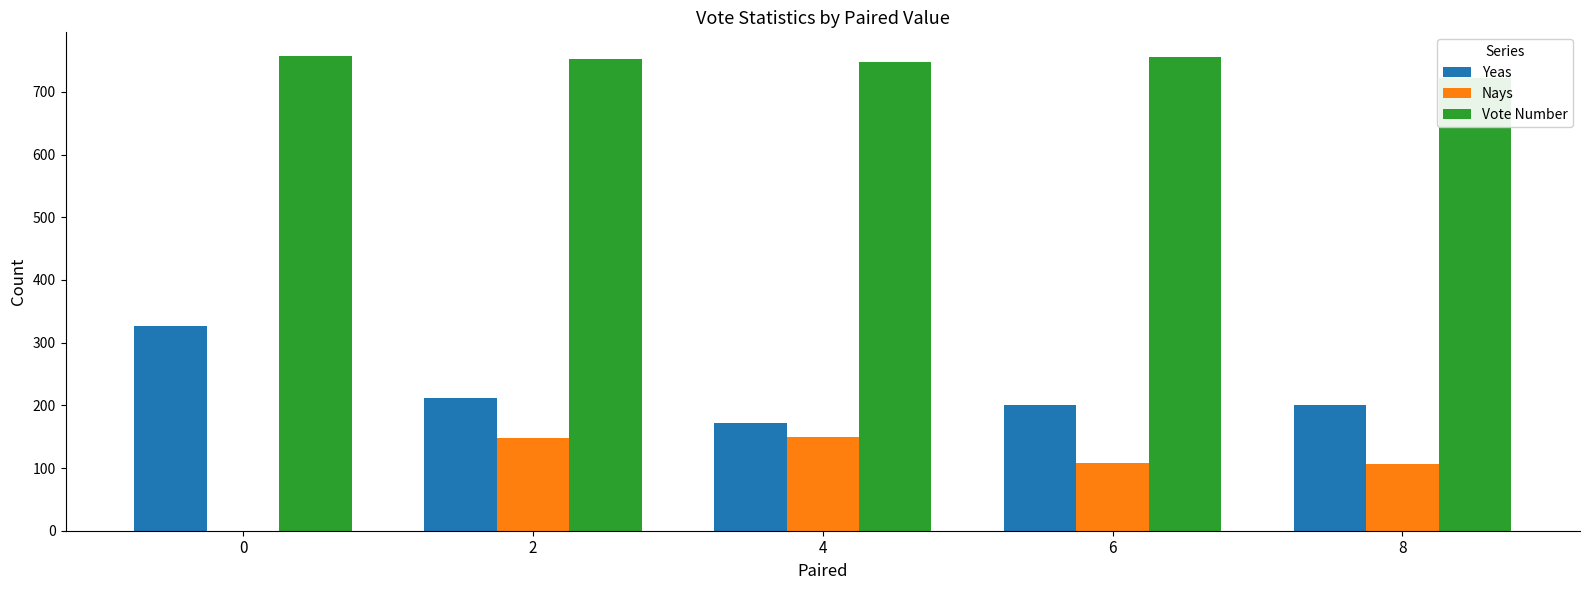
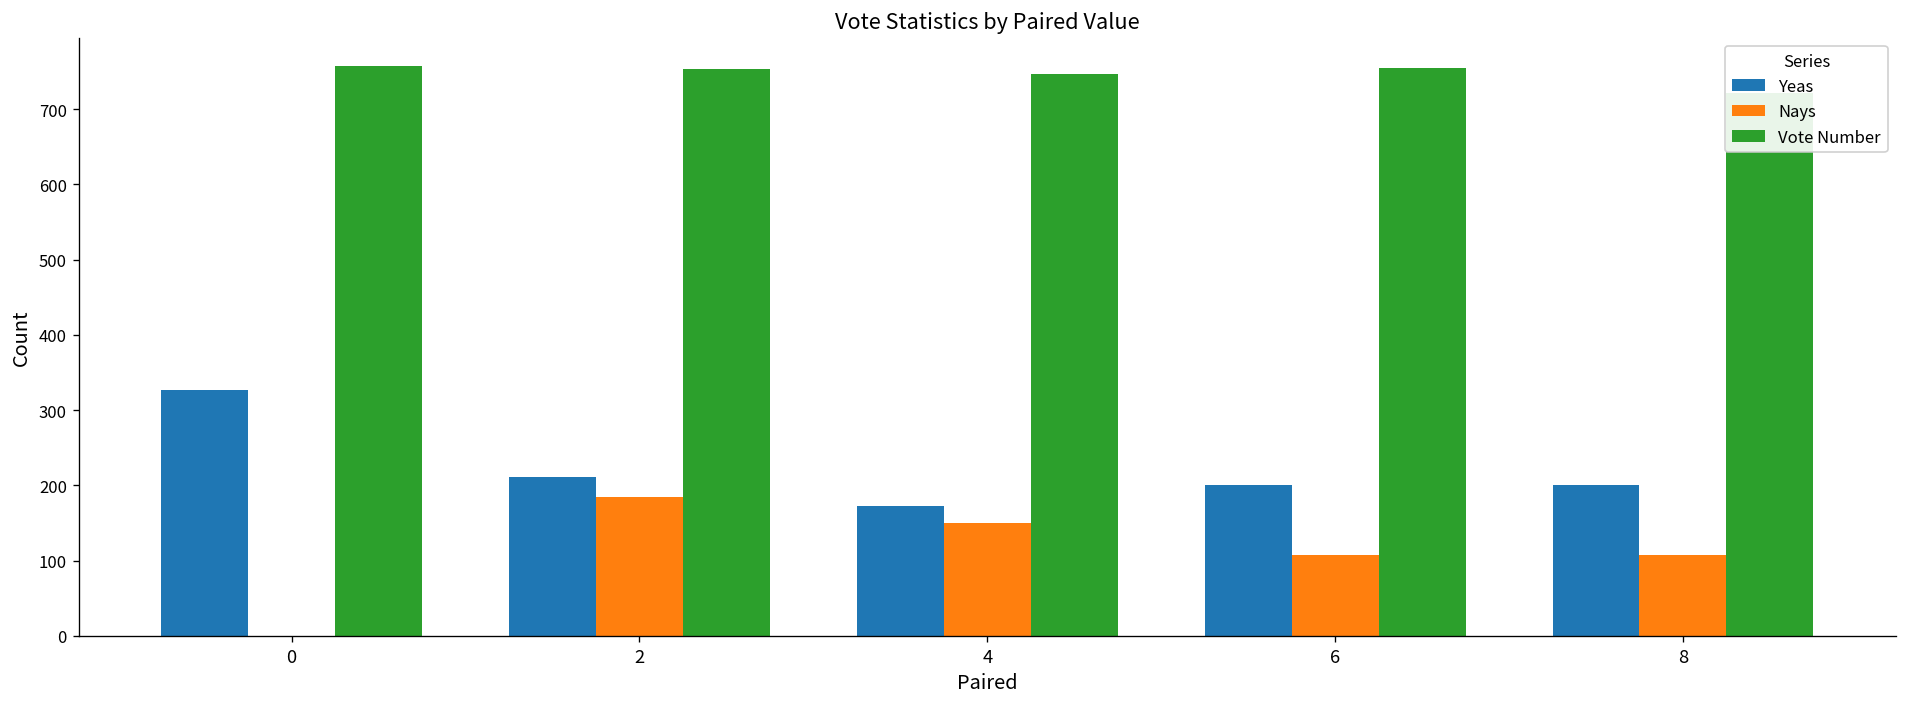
Nays, 2: 150 -> 190
